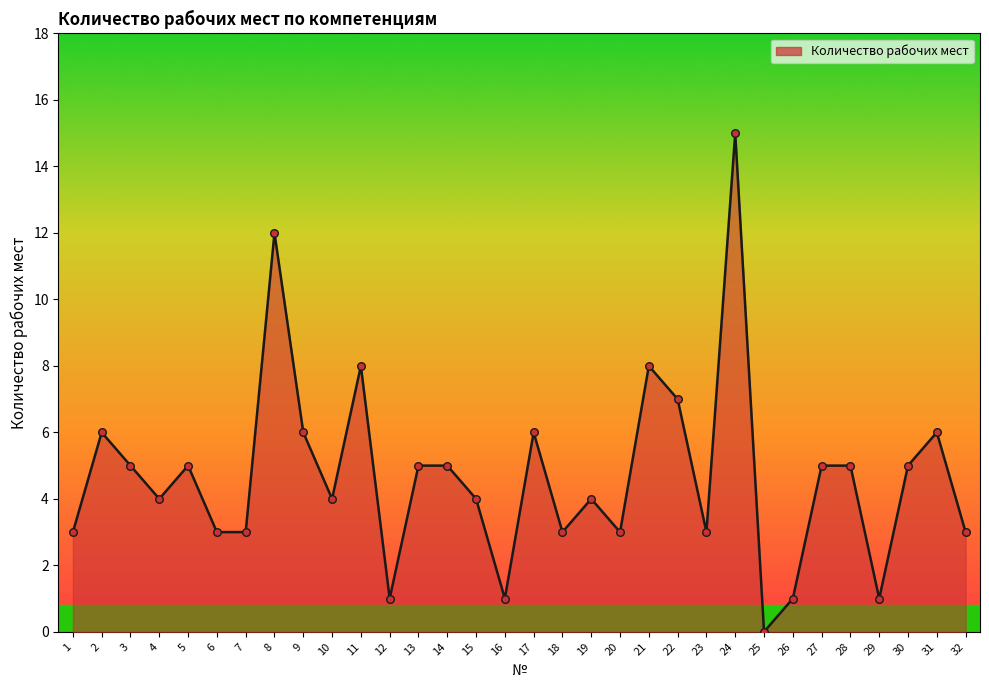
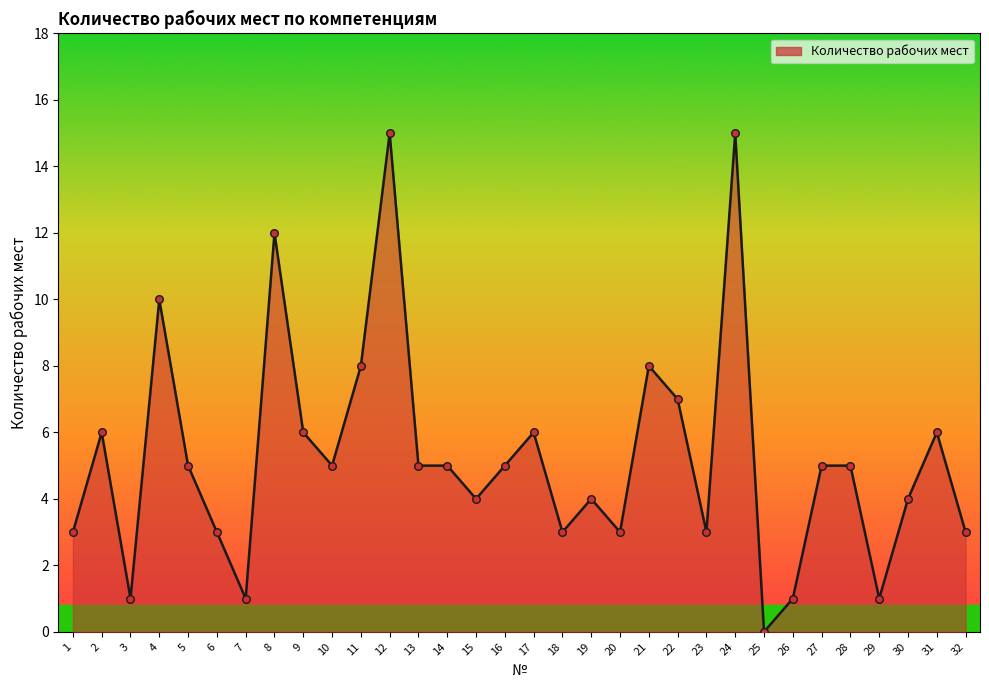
3: 5 -> 1
4: 4 -> 10
7: 3 -> 1
10: 4 -> 5
12: 1 -> 15
16: 1 -> 5
30: 5 -> 4
